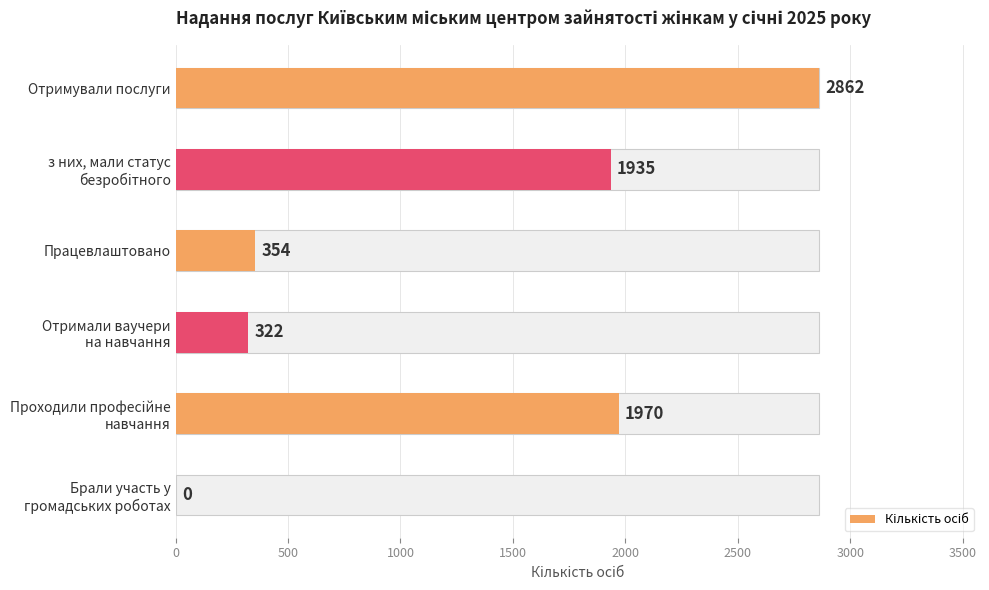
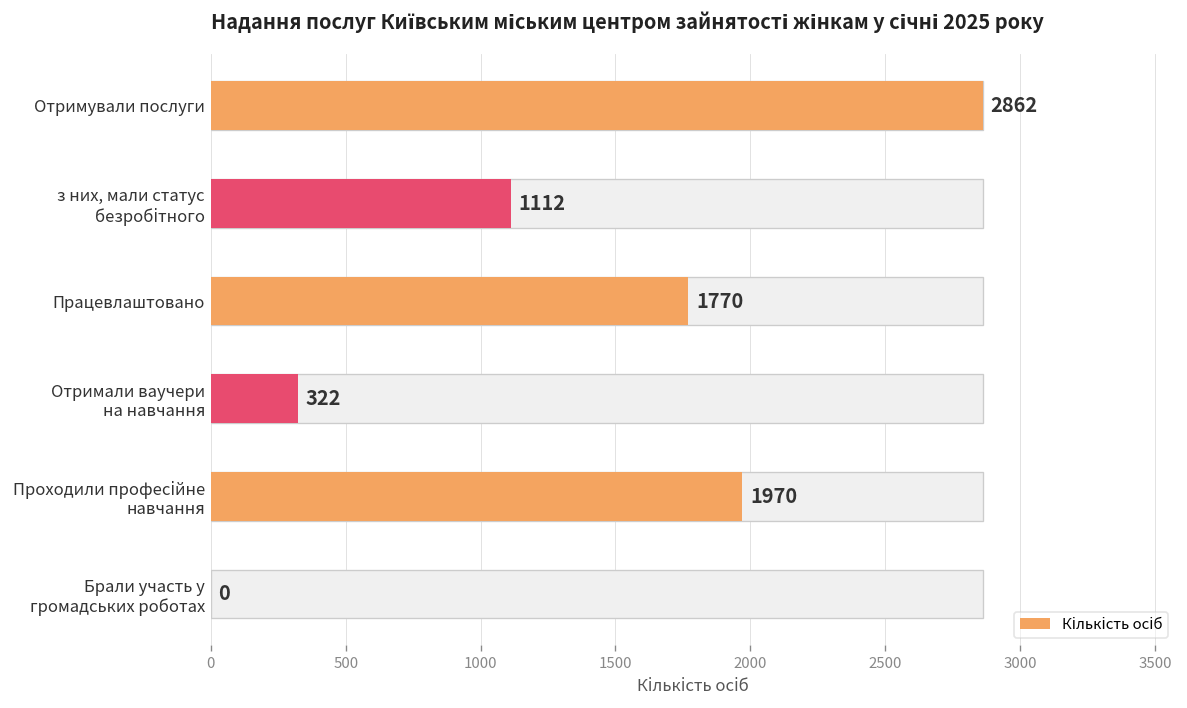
Кількість осіб, з них, мали статус безробітного: 1935 -> 1112
Кількість осіб, Працевлаштовано: 354 -> 1770
